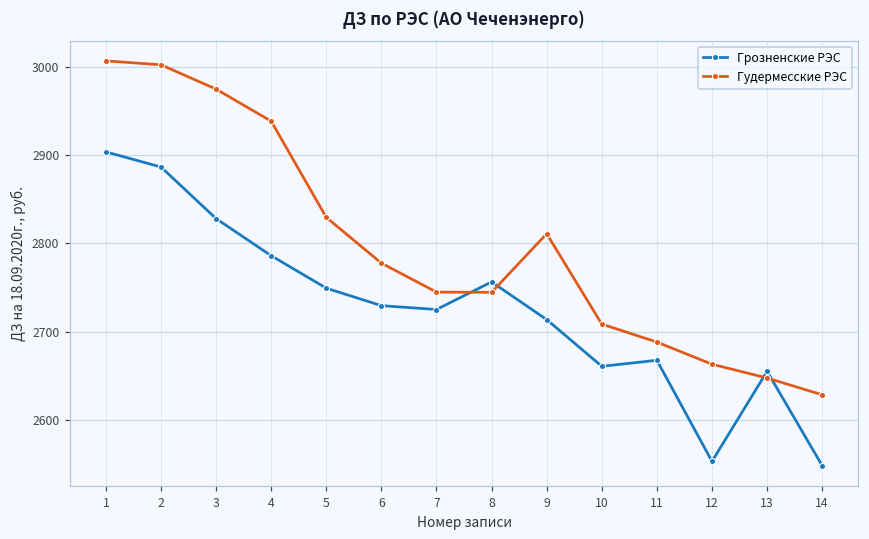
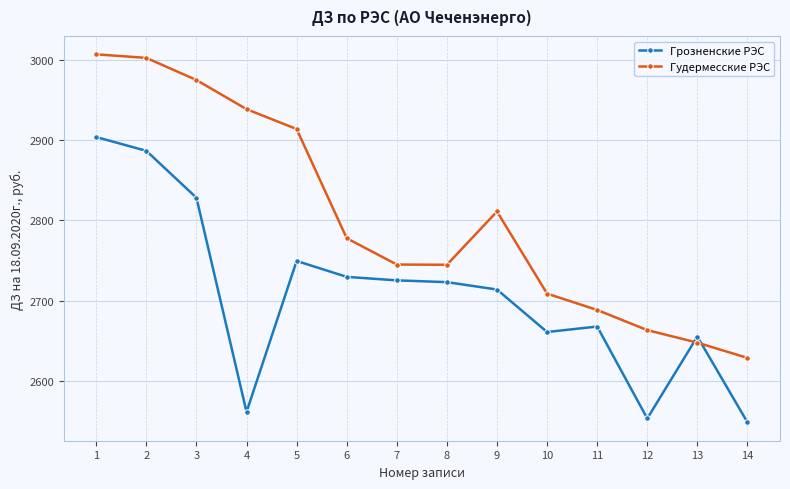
Грозненские РЭС, 4: 2790 -> 2560
Гудермесские РЭС, 5: 2830 -> 2910
Грозненские РЭС, 8: 2760 -> 2720
